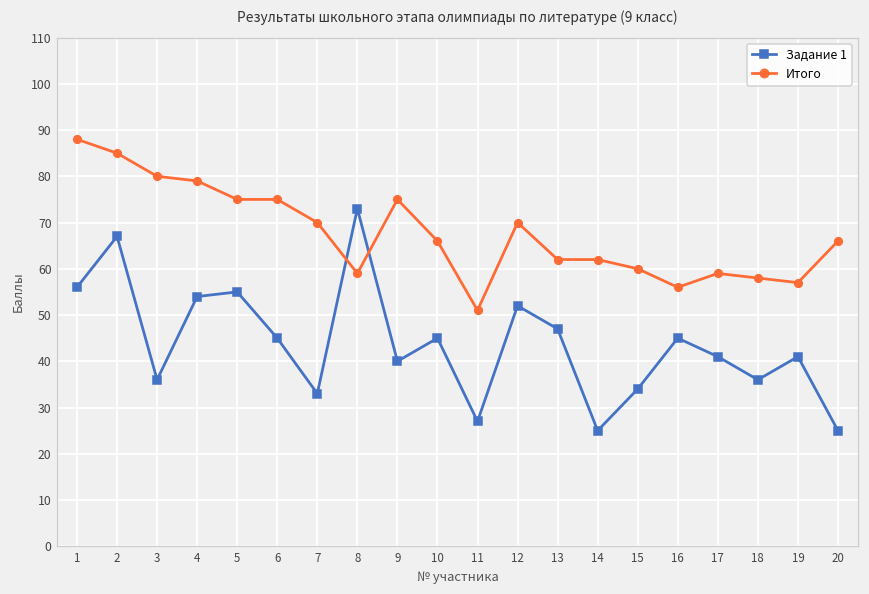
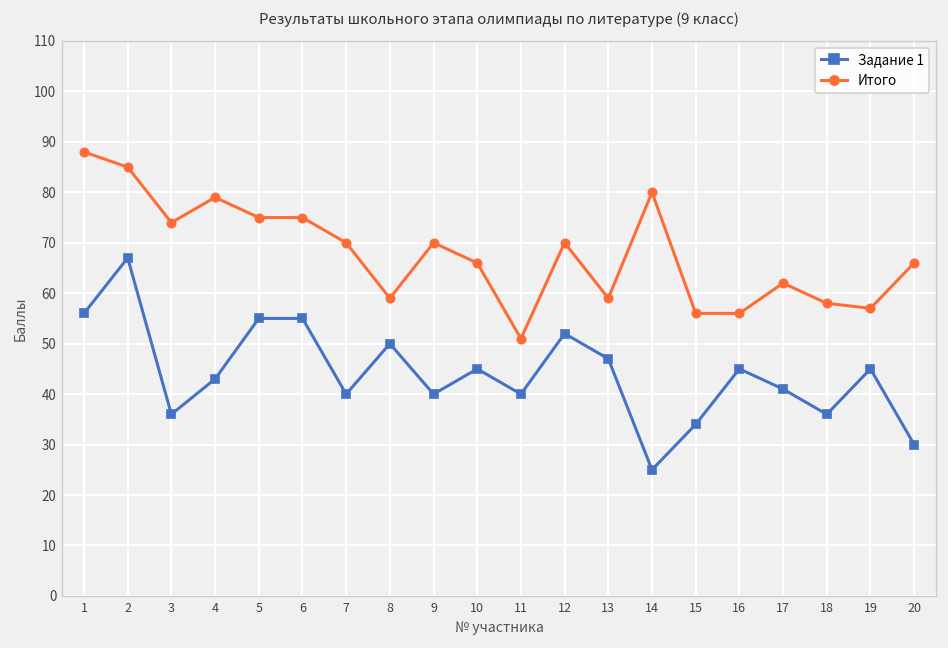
Итого, 3: 80 -> 74
Задание 1, 4: 54 -> 43
Задание 1, 6: 45 -> 55
Задание 1, 7: 33 -> 40
Задание 1, 8: 73 -> 50
Итого, 9: 75 -> 70
Задание 1, 11: 27 -> 40
Итого, 13: 62 -> 59
Итого, 14: 62 -> 80
Итого, 15: 60 -> 56
Итого, 17: 59 -> 62
Задание 1, 19: 41 -> 45
Задание 1, 20: 25 -> 30
